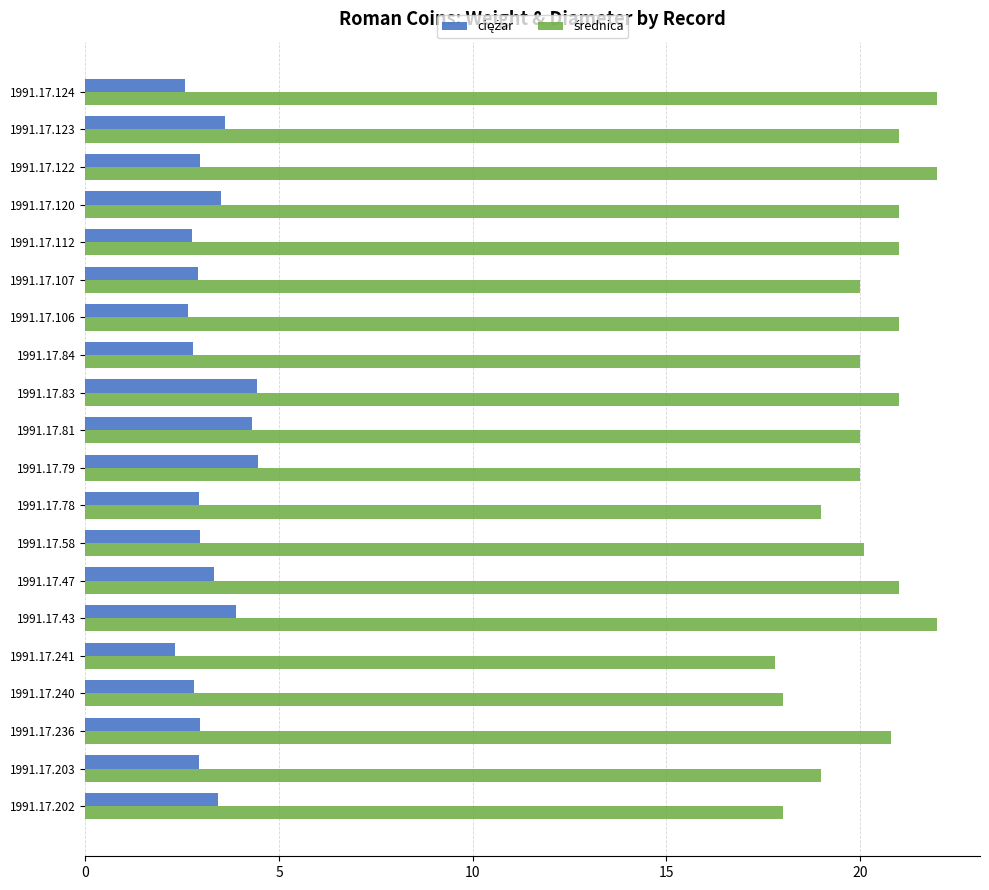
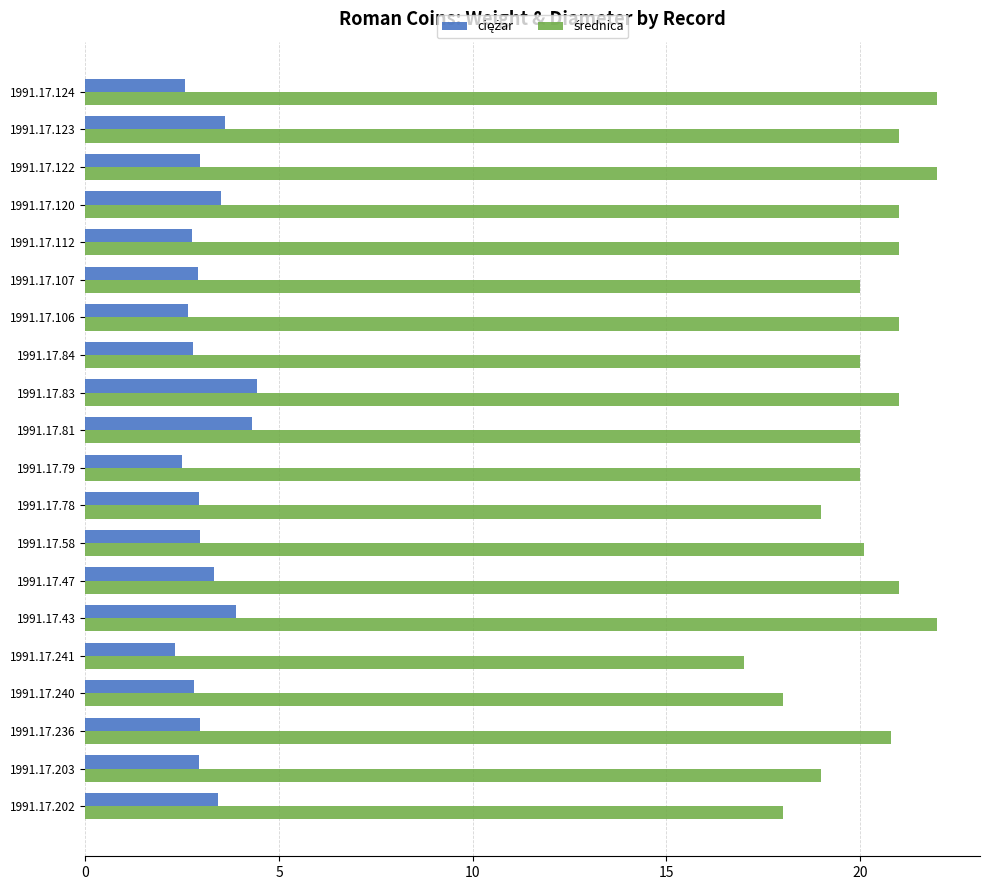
ciężar, 1991.17.79: 4.5 -> 2.5
średnica, 1991.17.241: 17.8 -> 17.0
